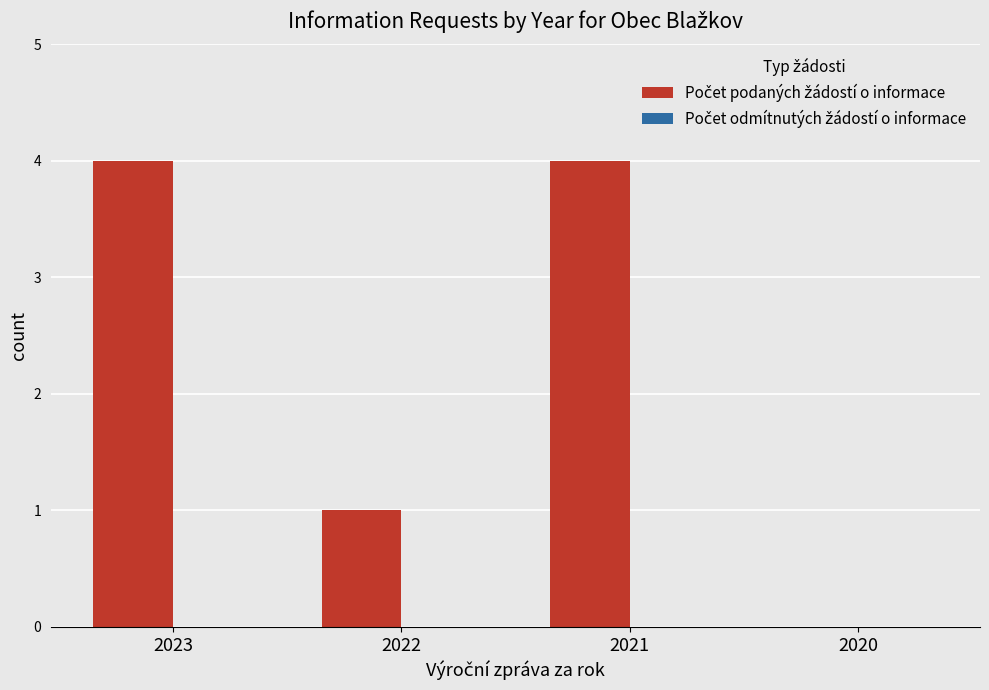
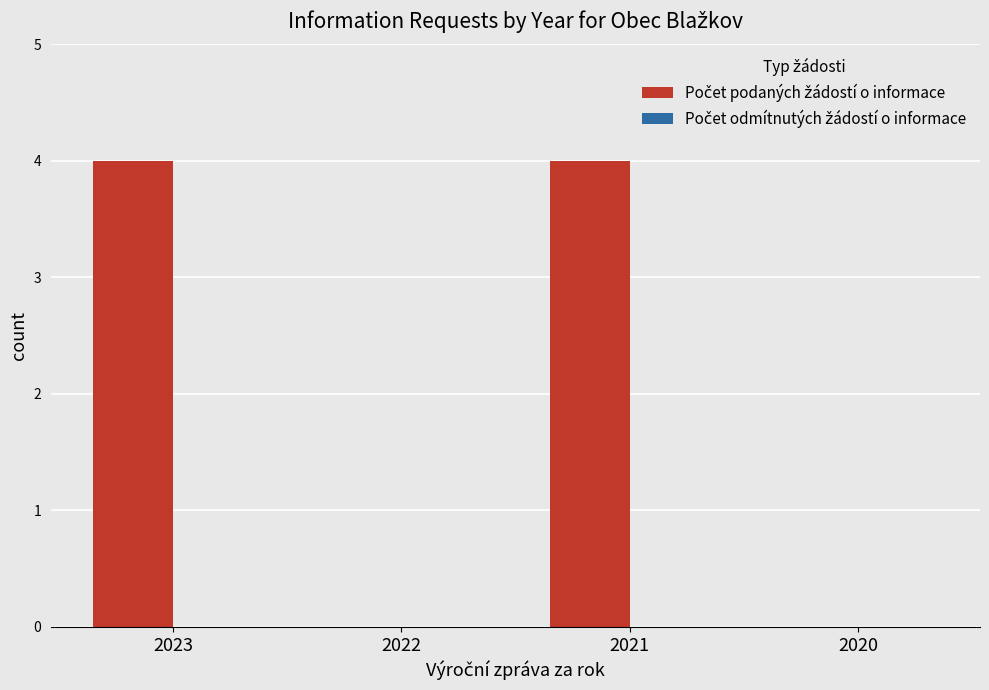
Počet podaných žádostí o informace, 2022: 1 -> 0
